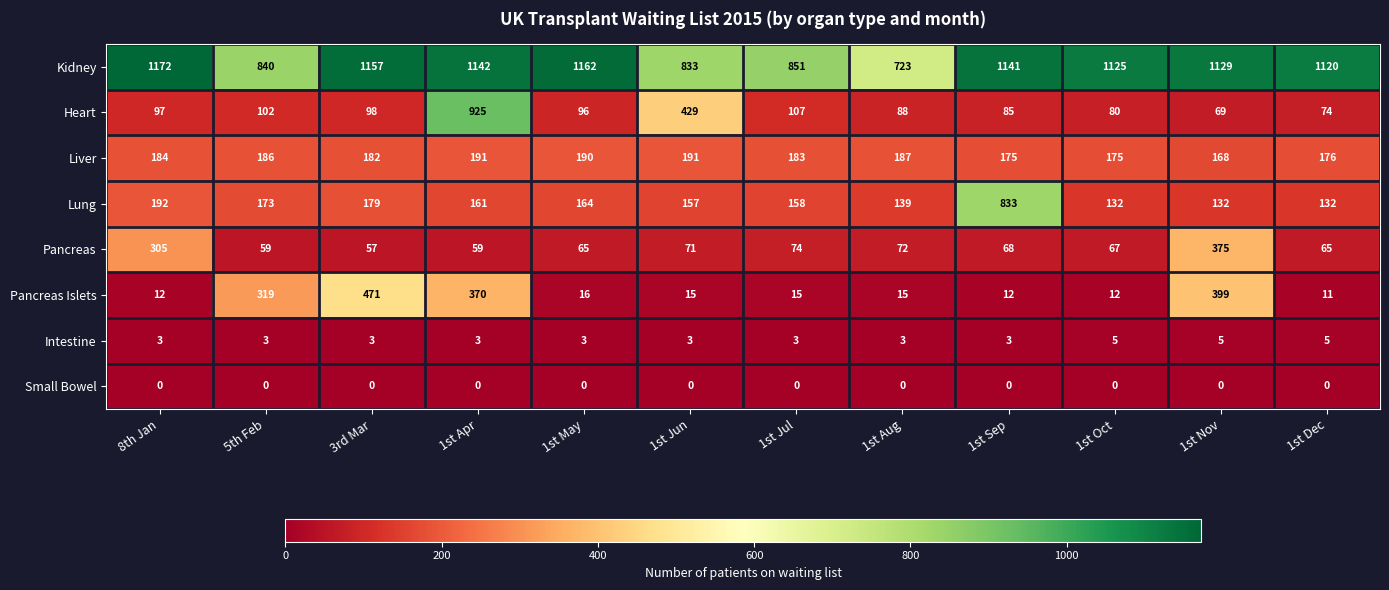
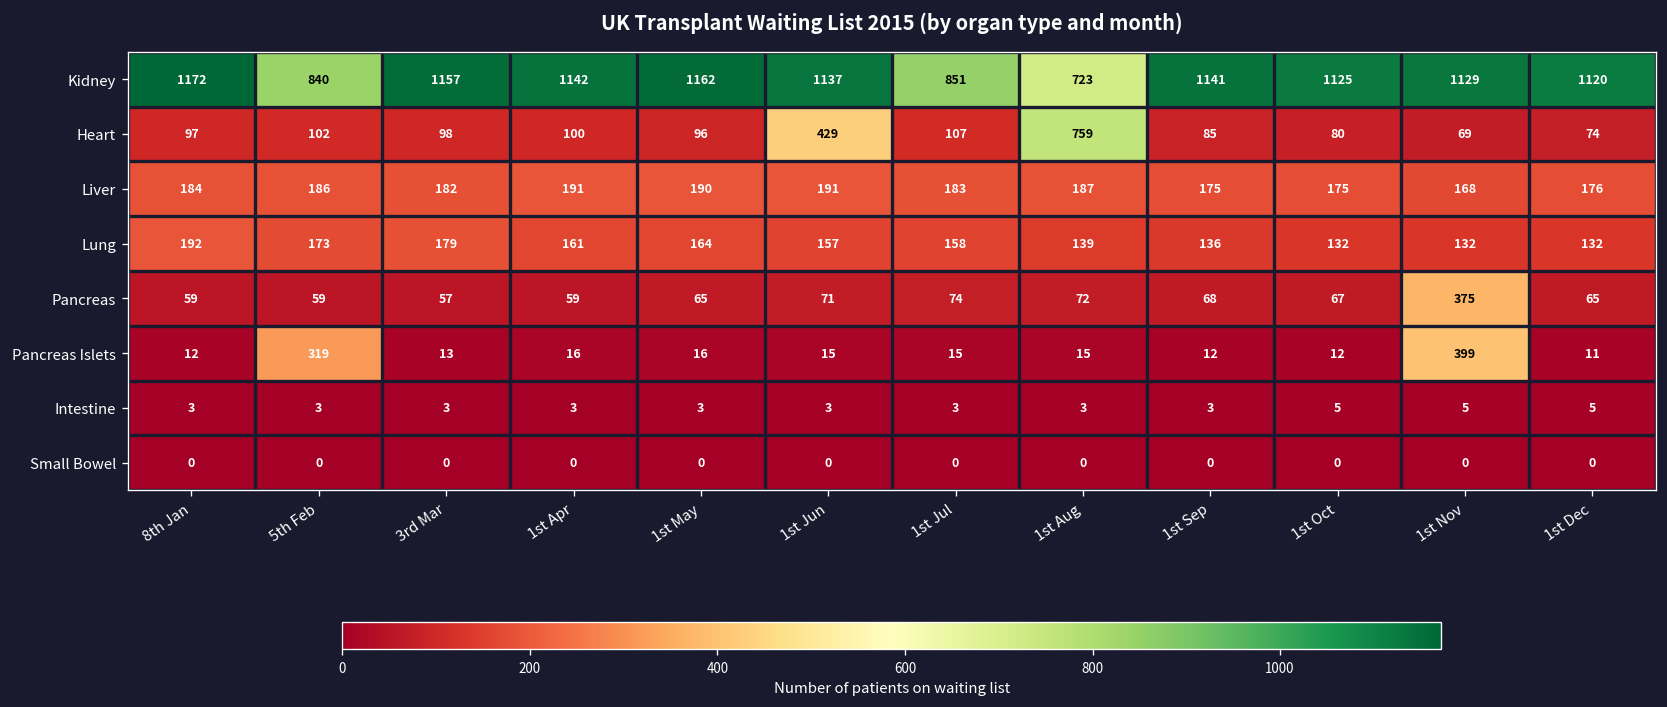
Kidney, 1st Jun: 833 -> 1137
Heart, 1st Apr: 925 -> 100
Heart, 1st Aug: 88 -> 759
Lung, 1st Sep: 833 -> 136
Pancreas, 8th Jan: 305 -> 59
Pancreas Islets, 3rd Mar: 471 -> 13
Pancreas Islets, 1st Apr: 370 -> 16
